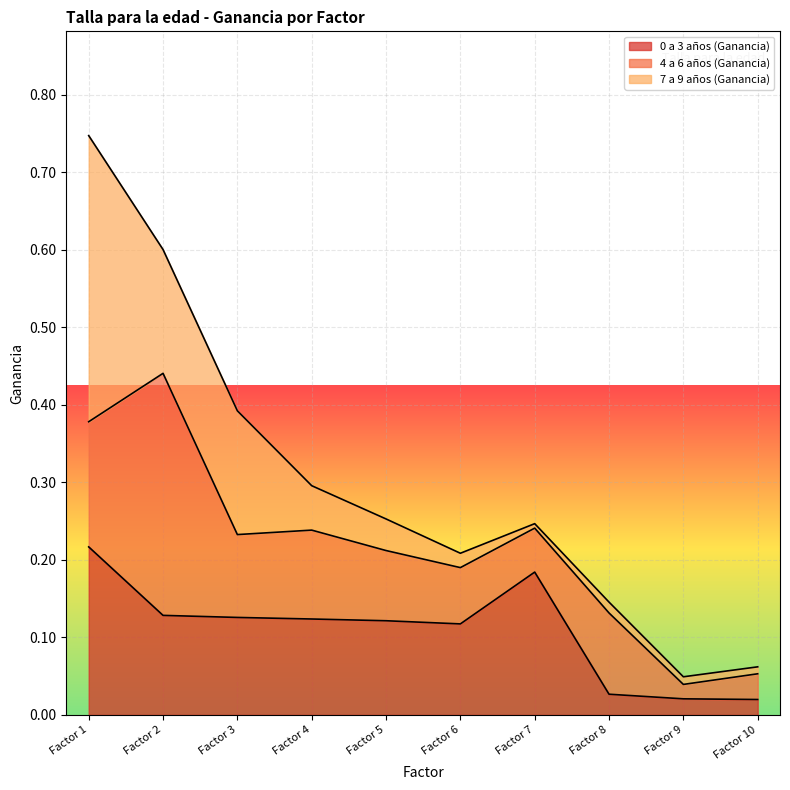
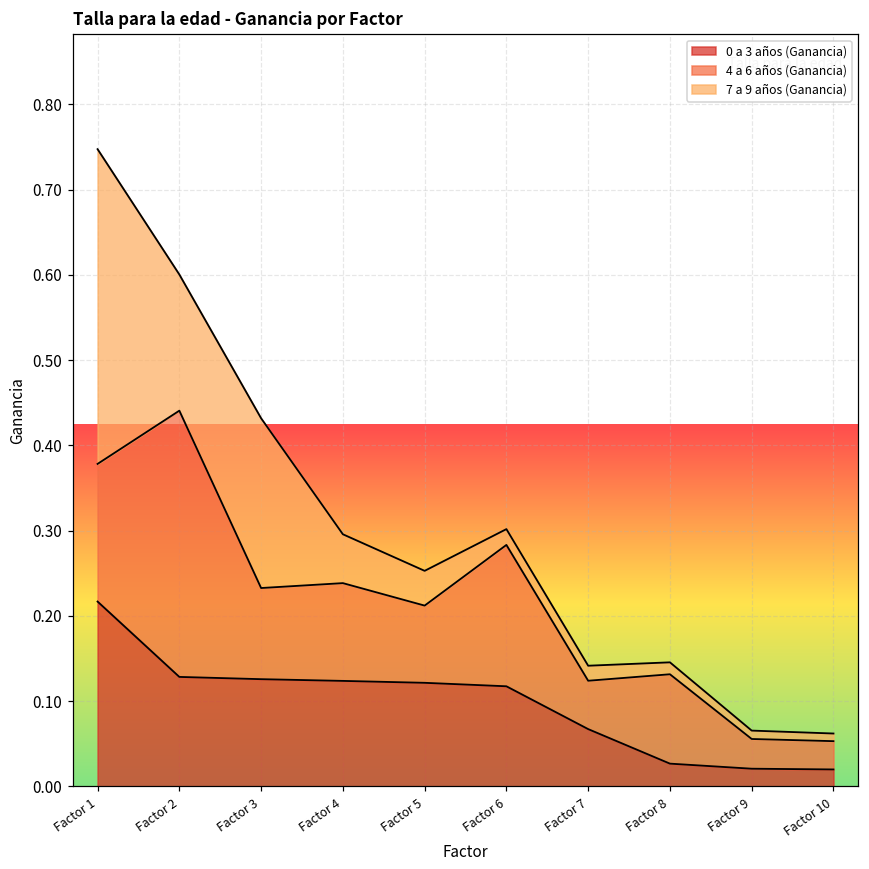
7 a 9 años (Ganancia), Factor 3: 0.16 -> 0.20
4 a 6 años (Ganancia), Factor 6: 0.07 -> 0.17
0 a 3 años (Ganancia), Factor 7: 0.18 -> 0.07
7 a 9 años (Ganancia), Factor 7: 0.01 -> 0.02
4 a 6 años (Ganancia), Factor 9: 0.02 -> 0.03
